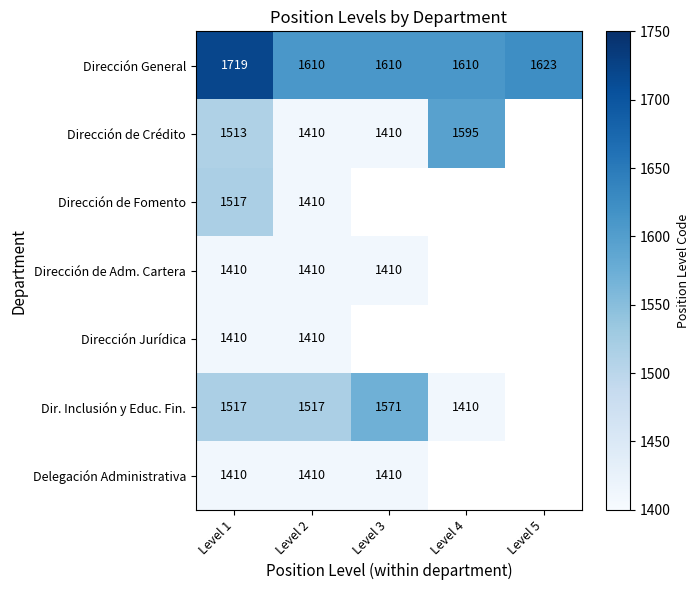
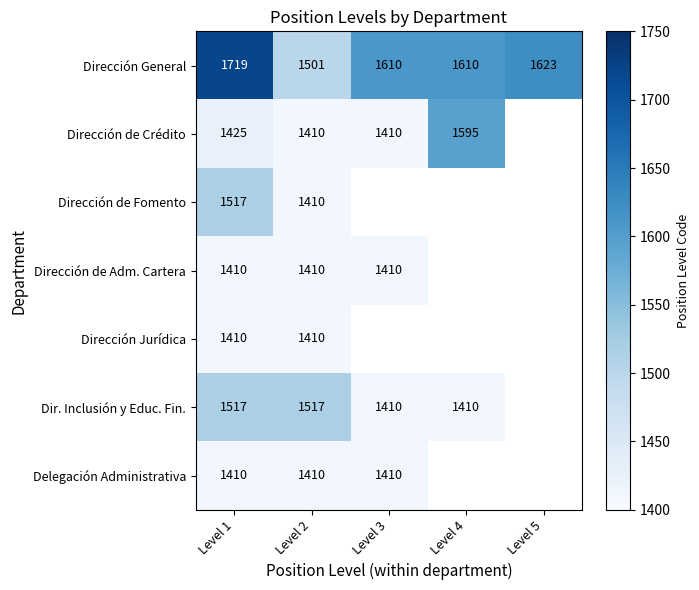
Dirección General, Level 2: 1610 -> 1501
Dirección de Crédito, Level 1: 1513 -> 1425
Dir. Inclusión y Educ. Fin., Level 3: 1571 -> 1410
